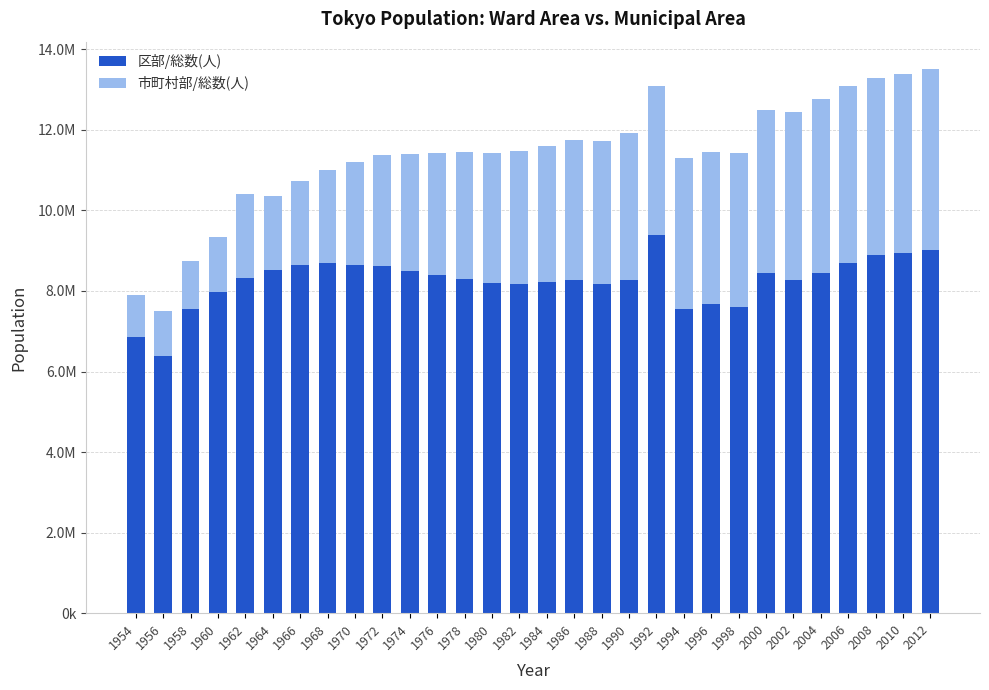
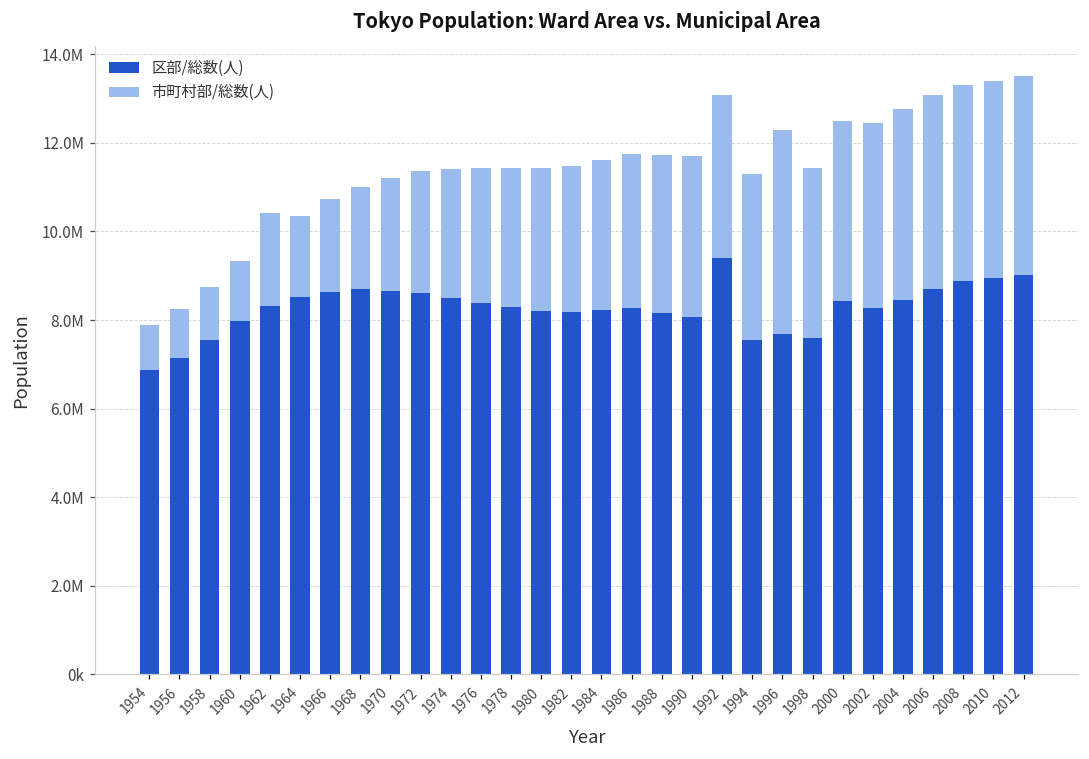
区部/総数(人), 1956: 6400000 -> 7100000
区部/総数(人), 1990: 8300000 -> 8100000
市町村部/総数(人), 1996: 3800000 -> 4600000
